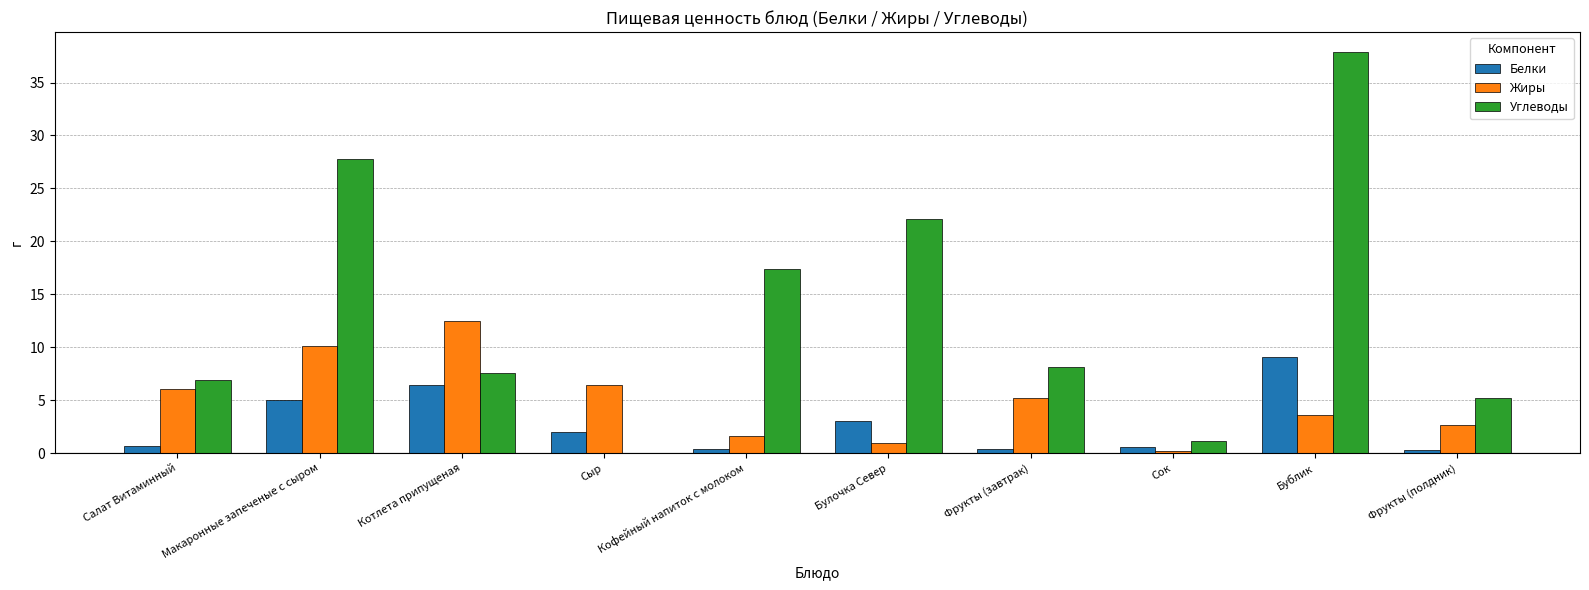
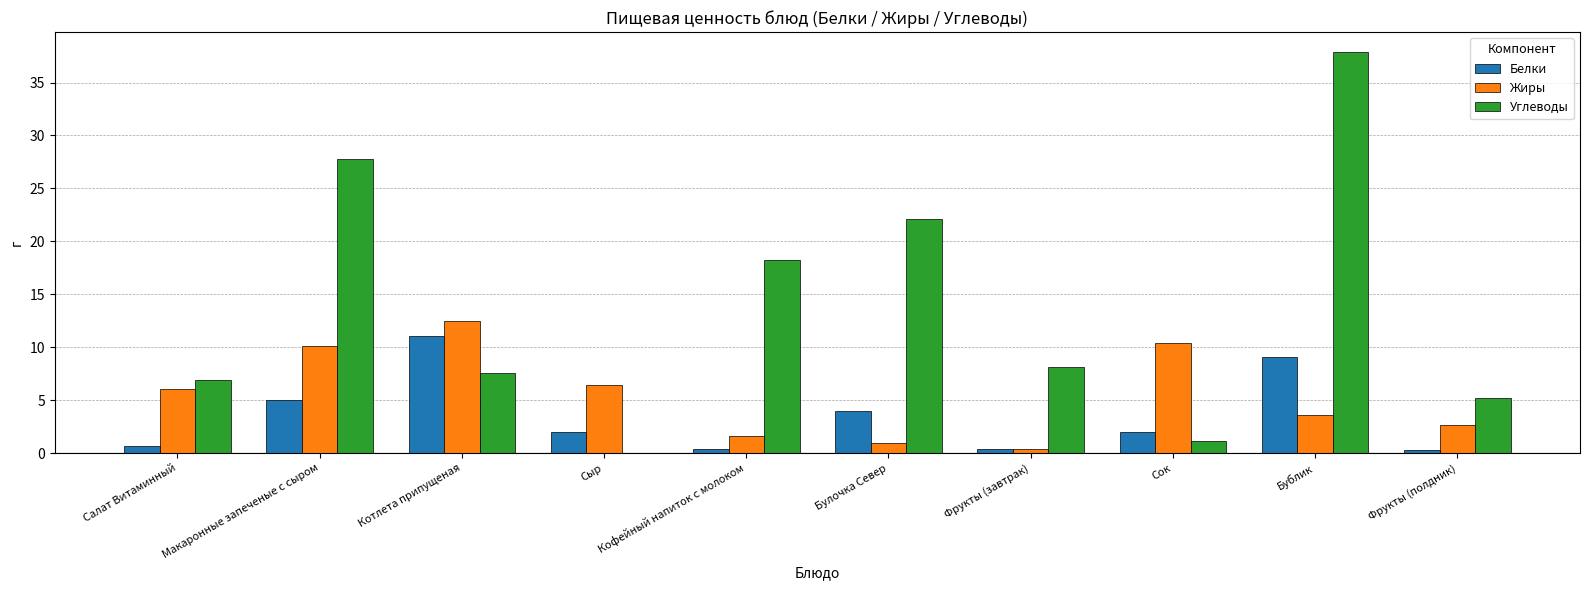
Белки, Котлета припущеная: 6.4 -> 11.0
Углеводы, Кофейный напиток с молоком: 17.4 -> 18.2
Белки, Булочка Север: 3.1 -> 4.0
Жиры, Фрукты (завтрак): 5.2 -> 0.4
Белки, Сок: 0.6 -> 2.0
Жиры, Сок: 0.2 -> 10.4
